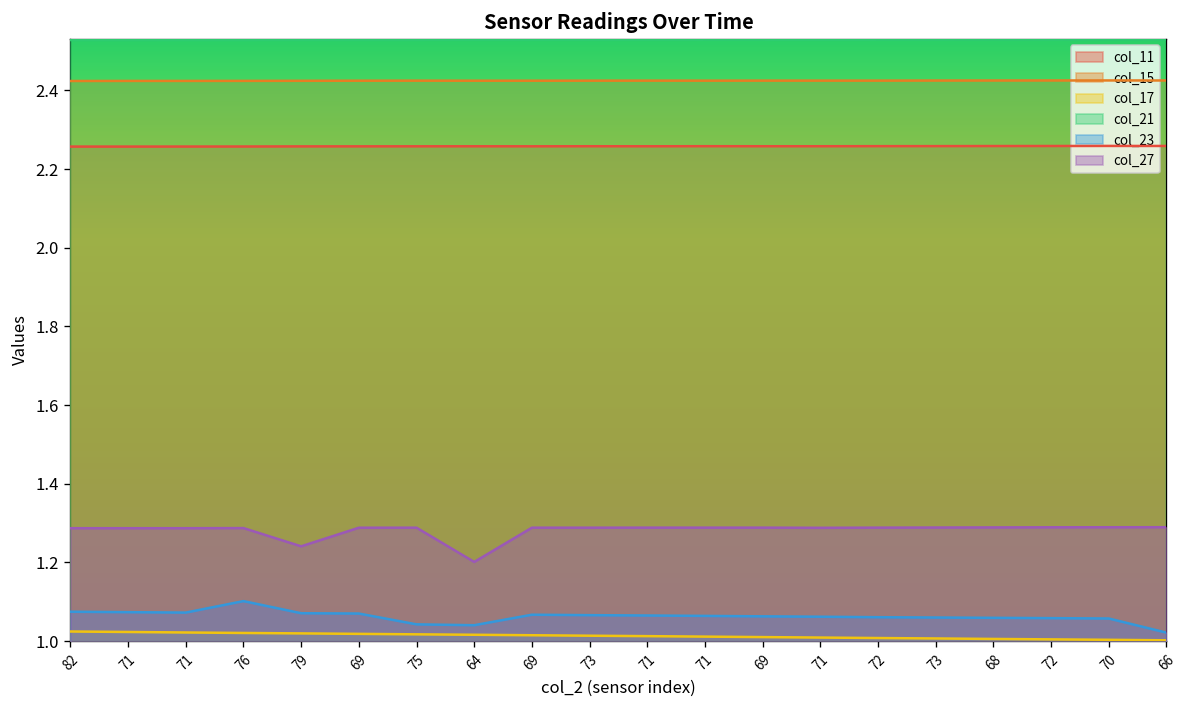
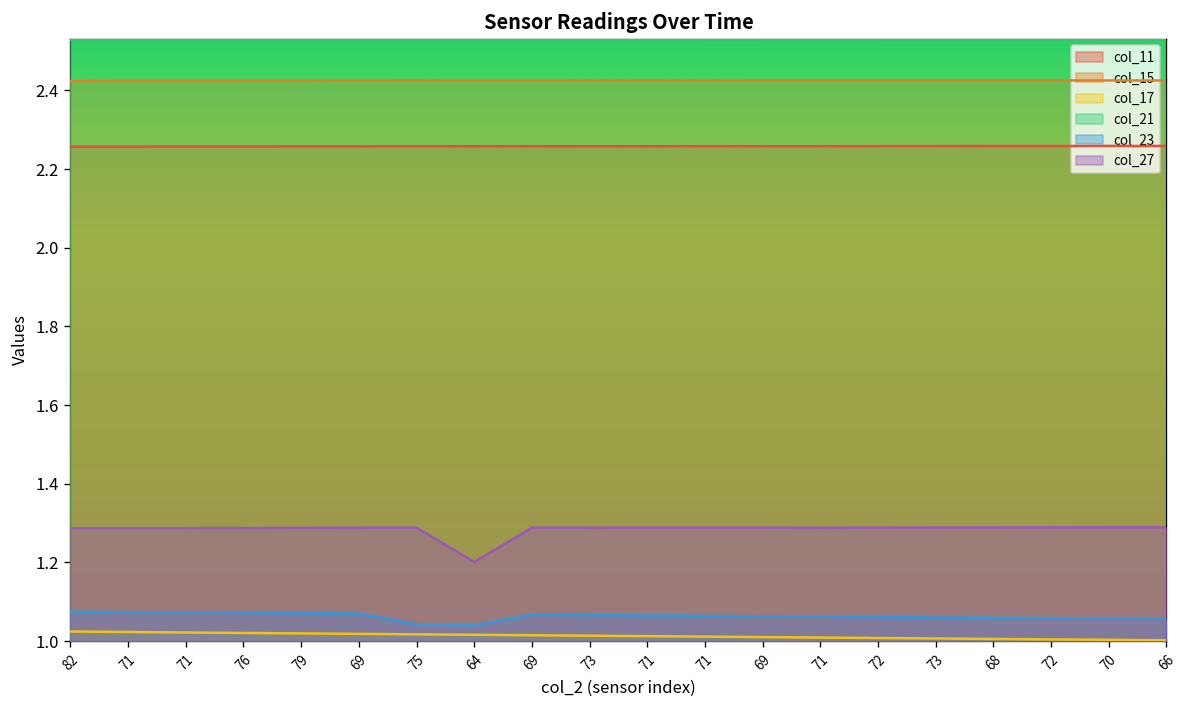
col_23, 76: 1.10 -> 1.07
col_27, 79: 1.24 -> 1.29
col_23, 66: 1.02 -> 1.06
